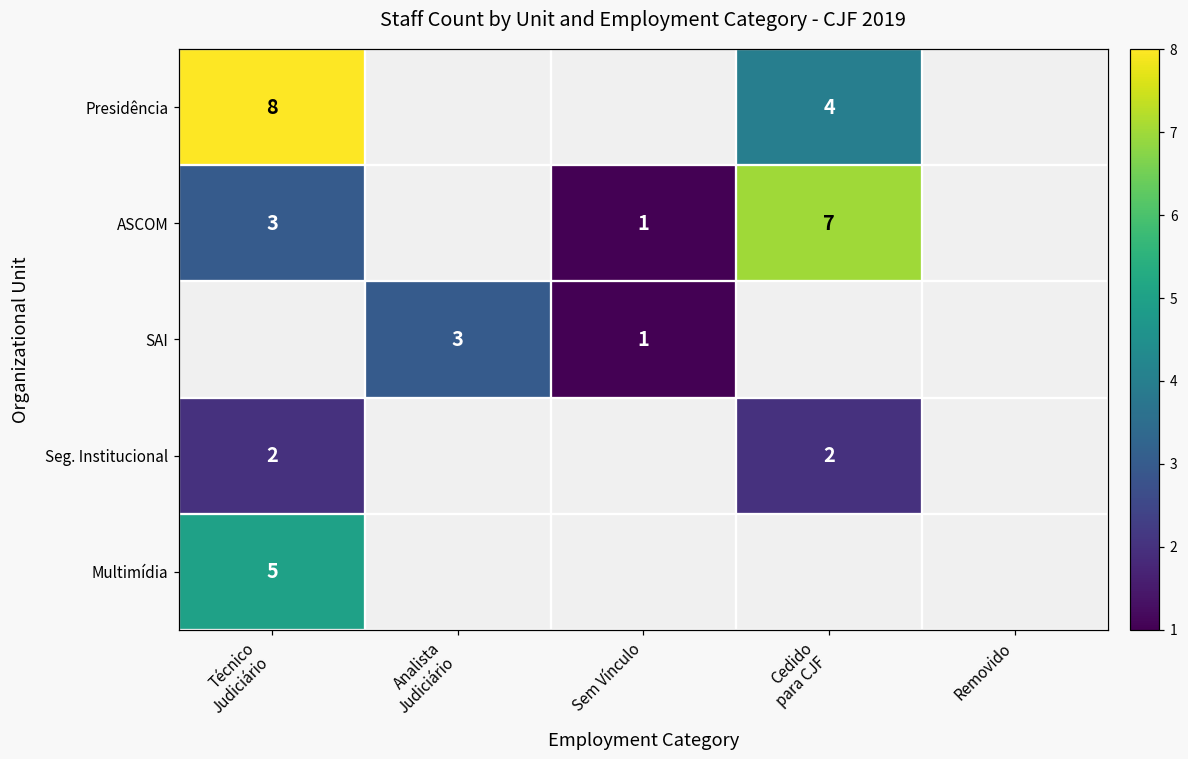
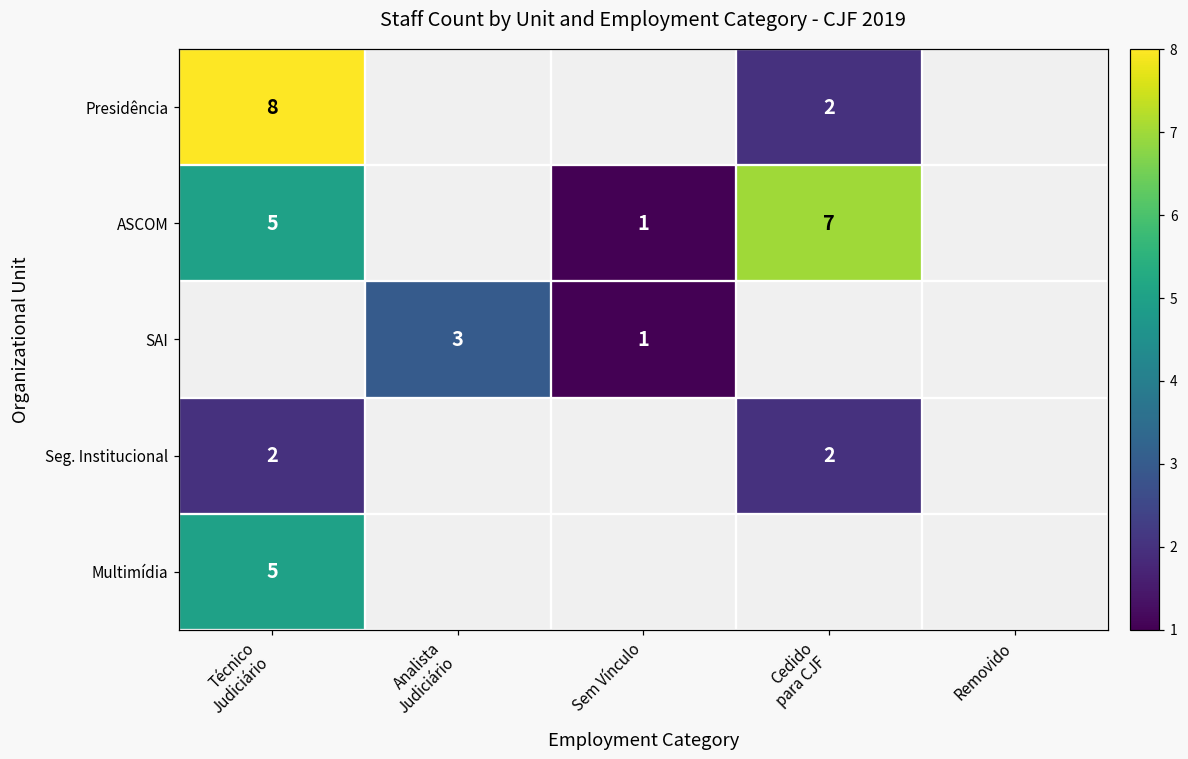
Presidência, Cedido para CJF: 4 -> 2
ASCOM, Técnico Judiciário: 3 -> 5
